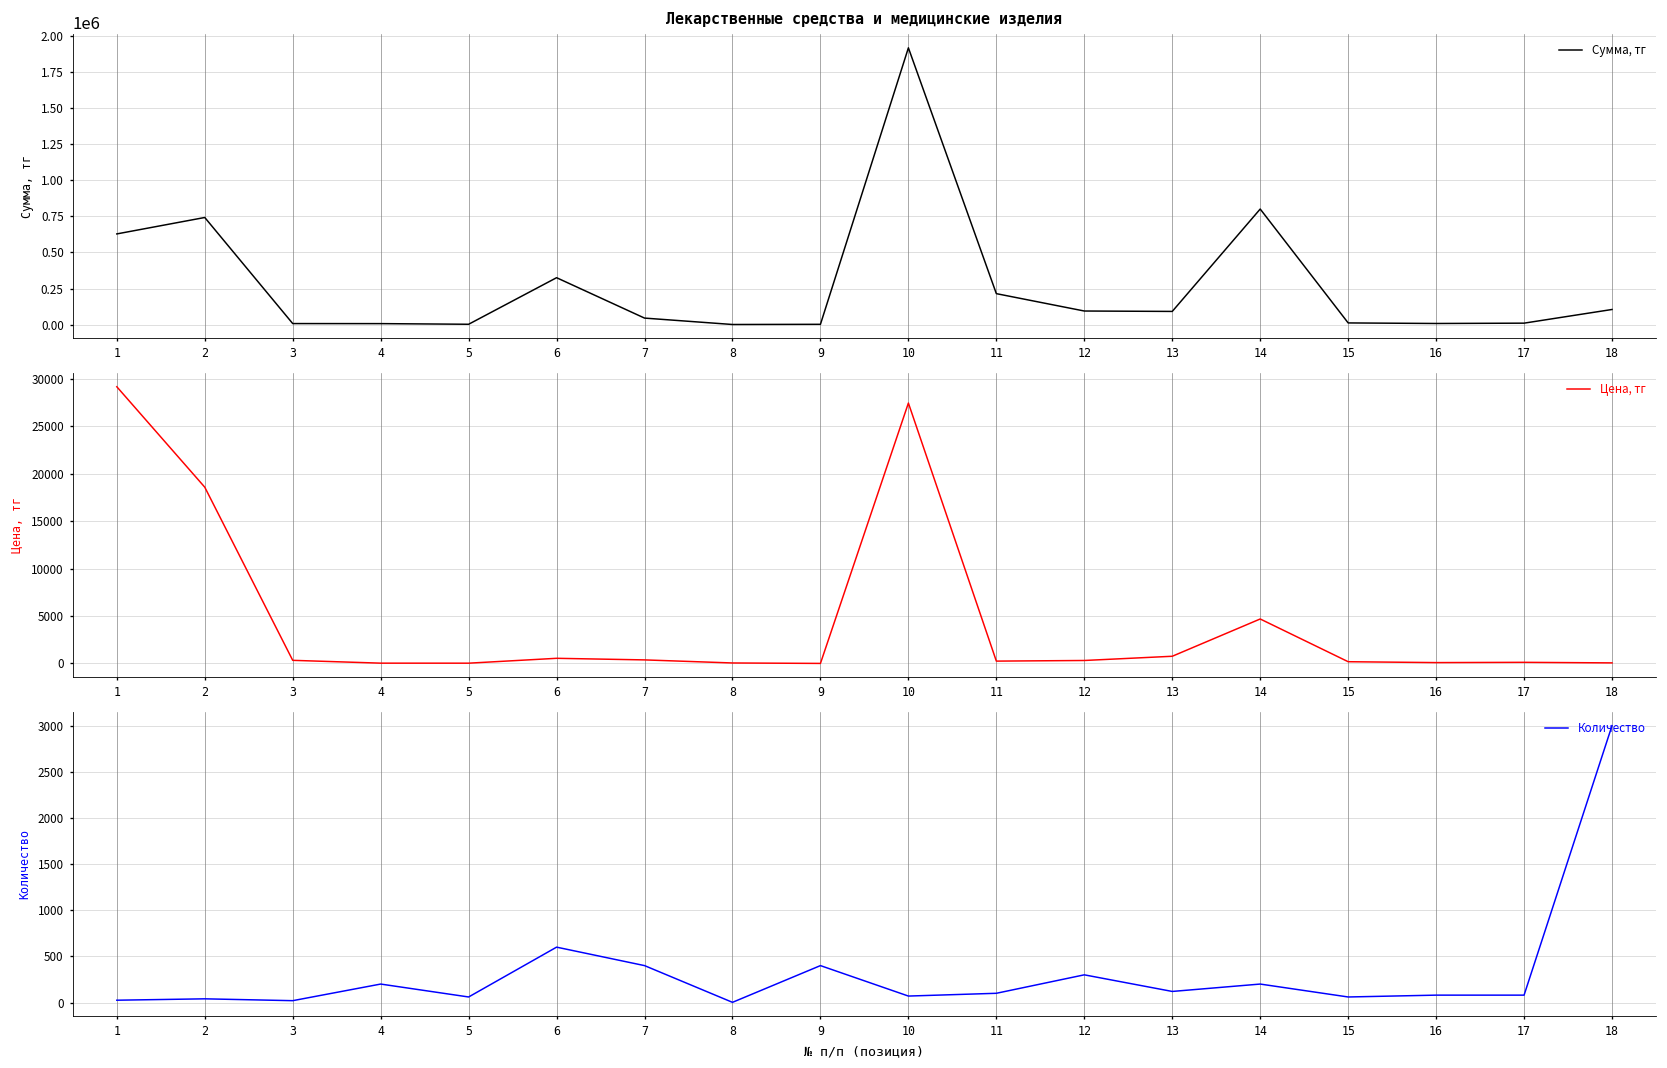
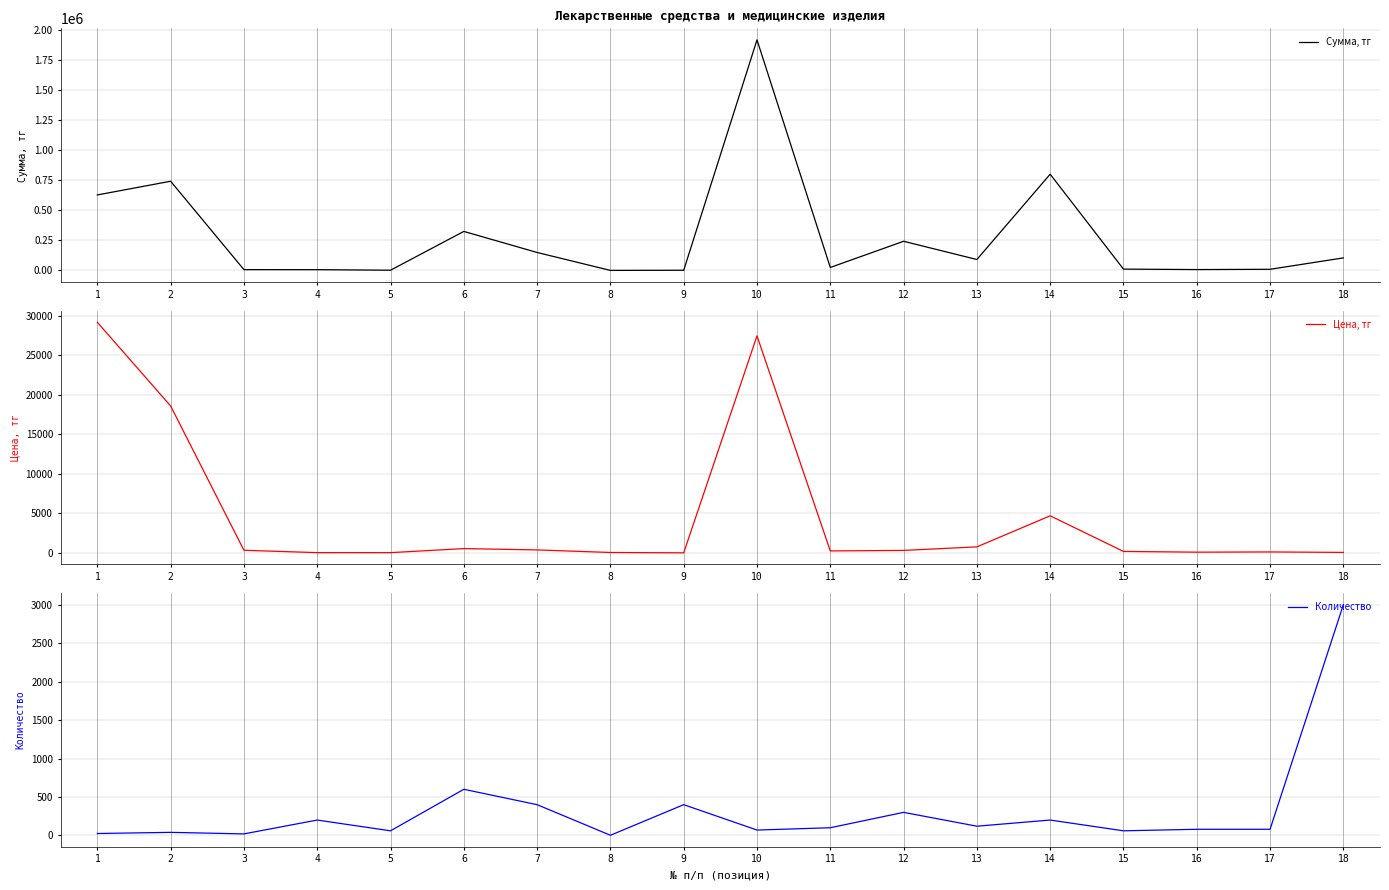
Лекарственные средства и медицинские изделия, 7: 40000 -> 150000
Лекарственные средства и медицинские изделия, 11: 210000 -> 20000
Лекарственные средства и медицинские изделия, 12: 90000 -> 240000
